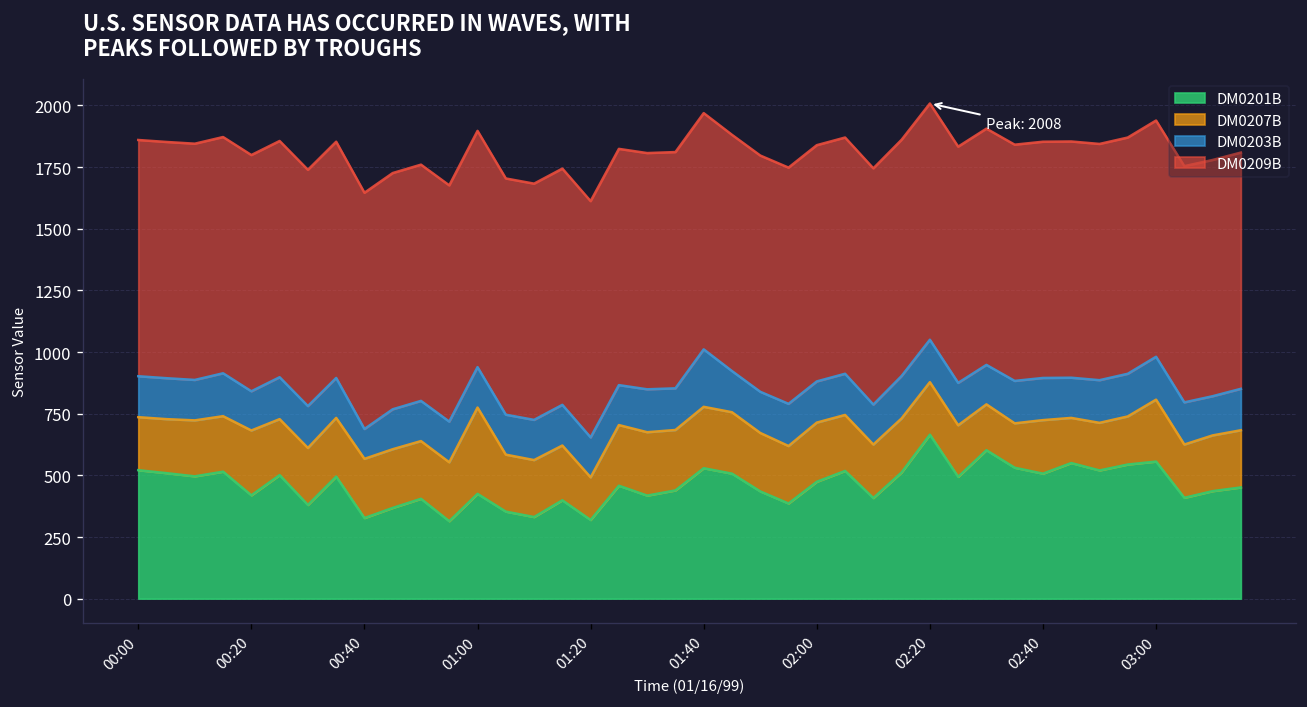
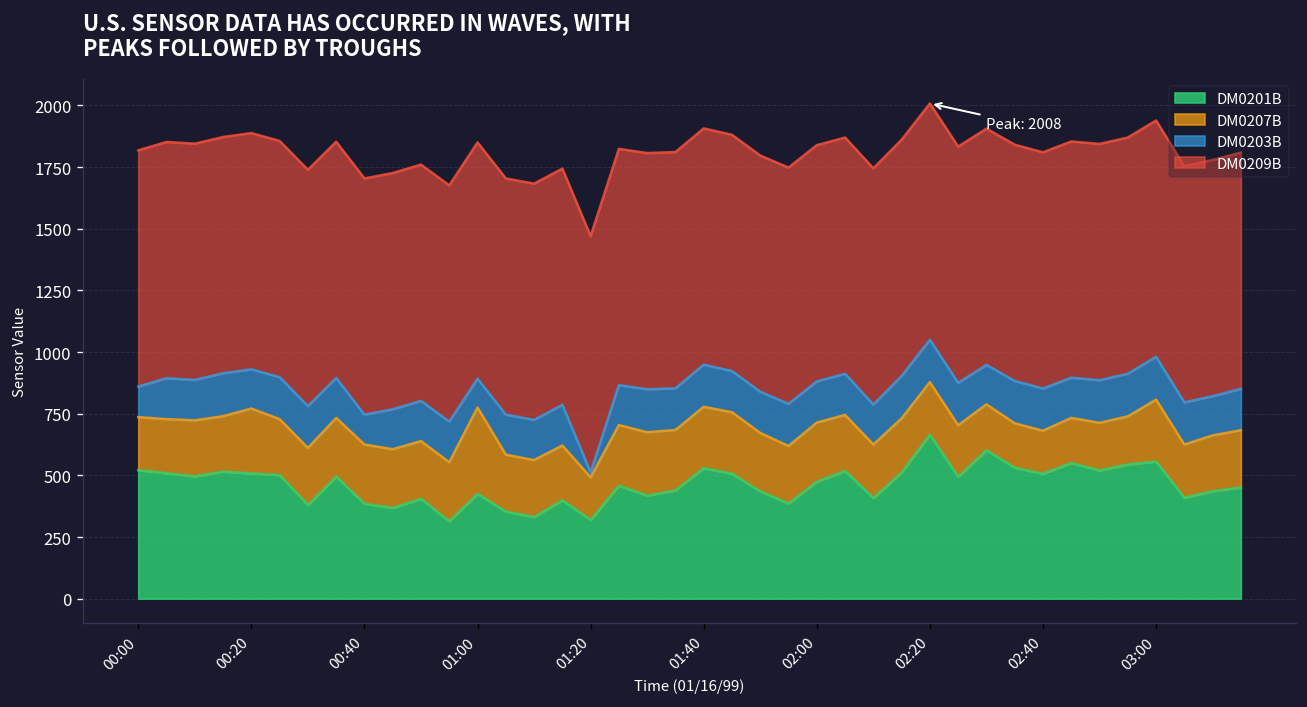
DM0203B, 00:00: 170 -> 120
DM0201B, 00:20: 420 -> 510
DM0201B, 00:40: 330 -> 390
DM0203B, 01:00: 160 -> 120
DM0203B, 01:20: 160 -> 20
DM0203B, 01:40: 230 -> 170
DM0207B, 02:40: 220 -> 170
